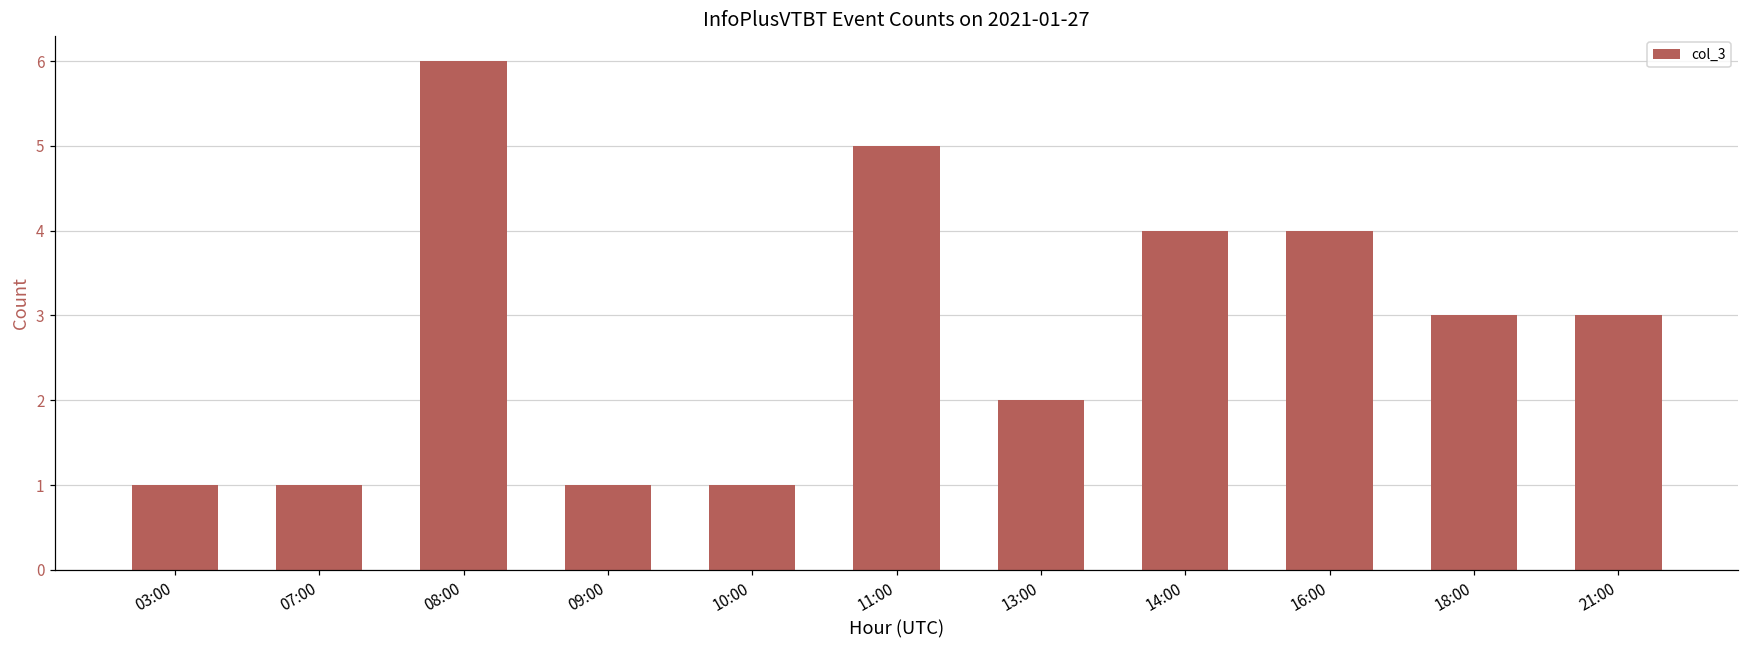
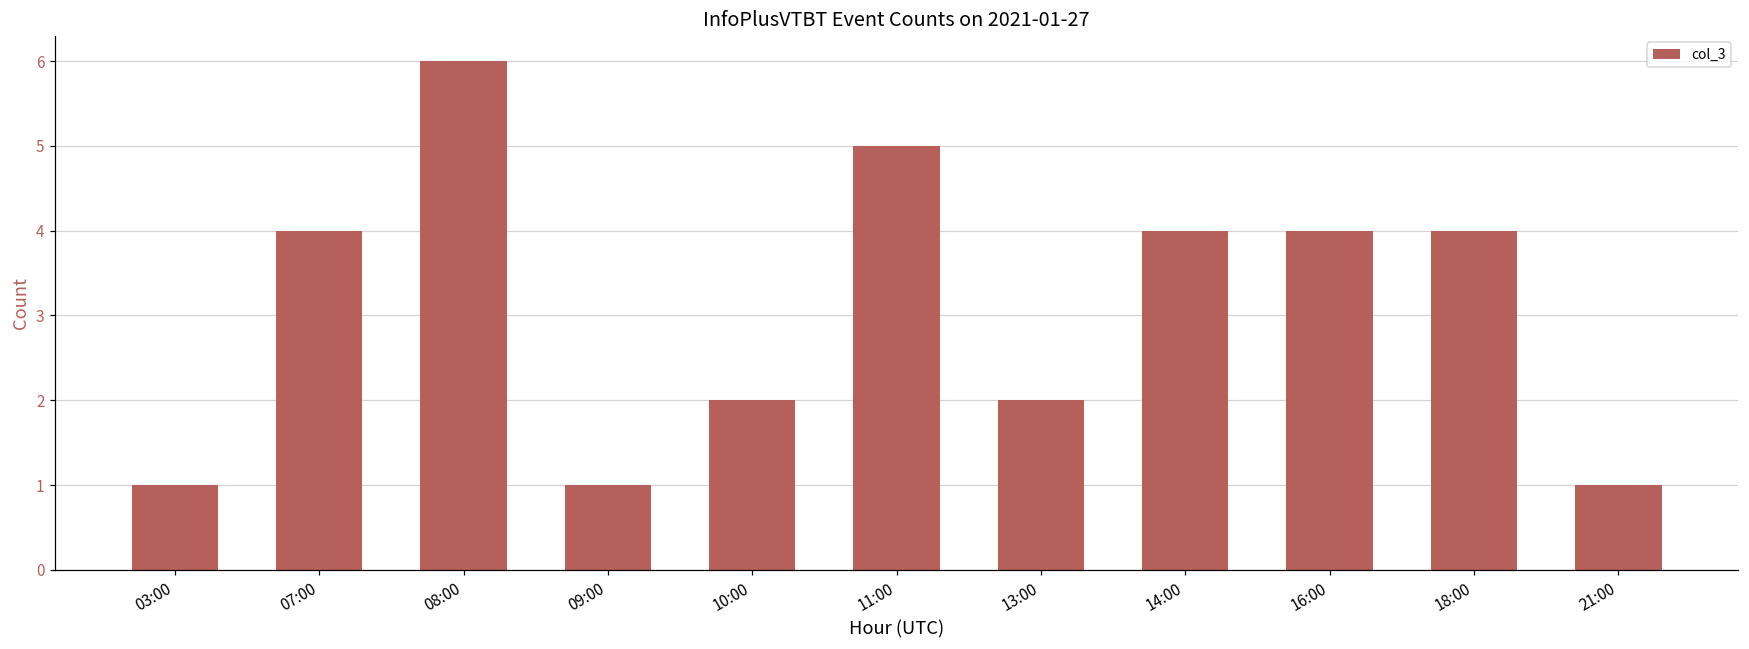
07:00: 1 -> 4
10:00: 1 -> 2
18:00: 3 -> 4
21:00: 3 -> 1
